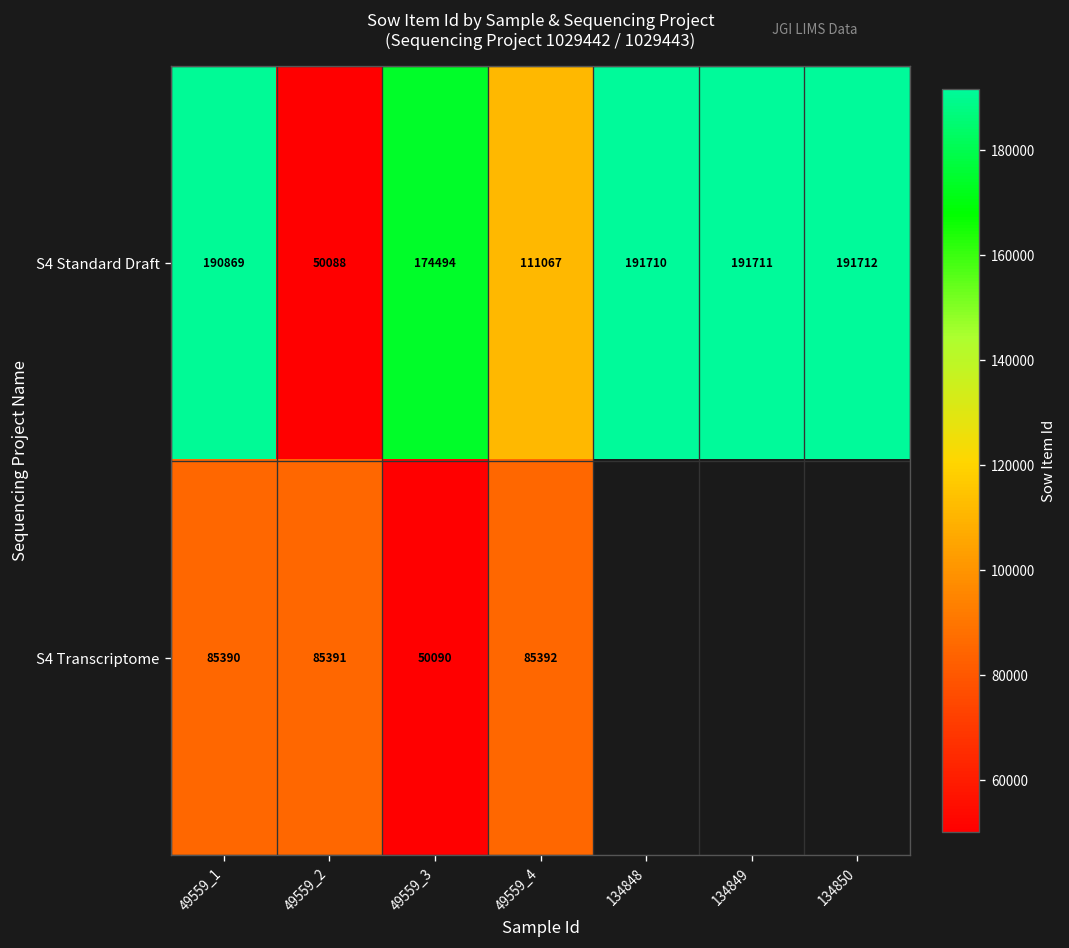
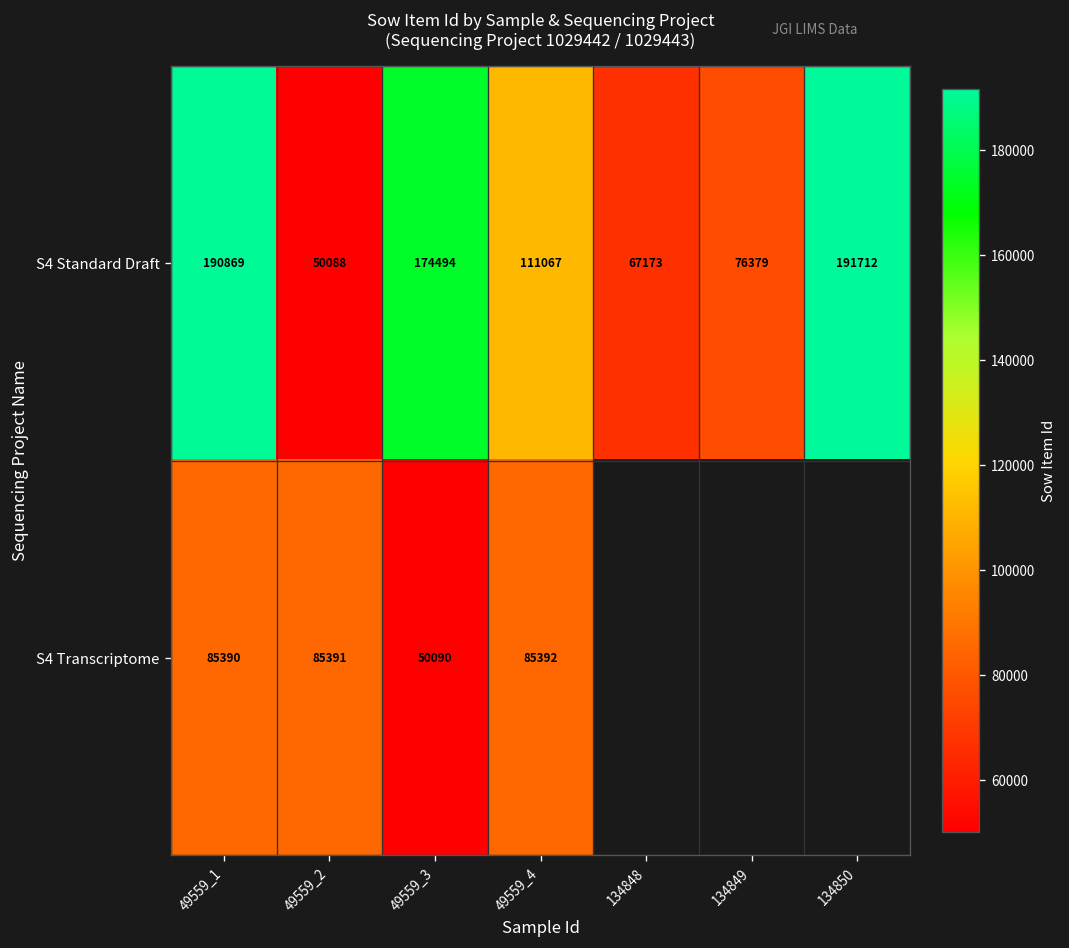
S4 Standard Draft, 134848: 191710 -> 67173
S4 Standard Draft, 134849: 191711 -> 76379
